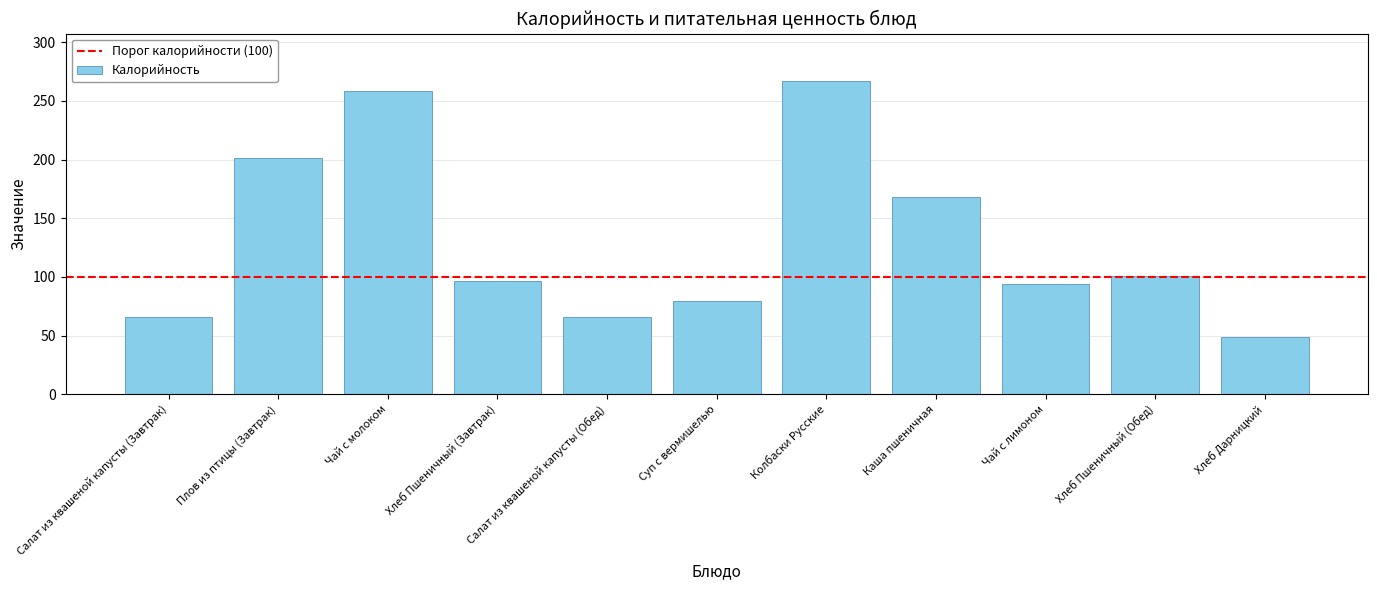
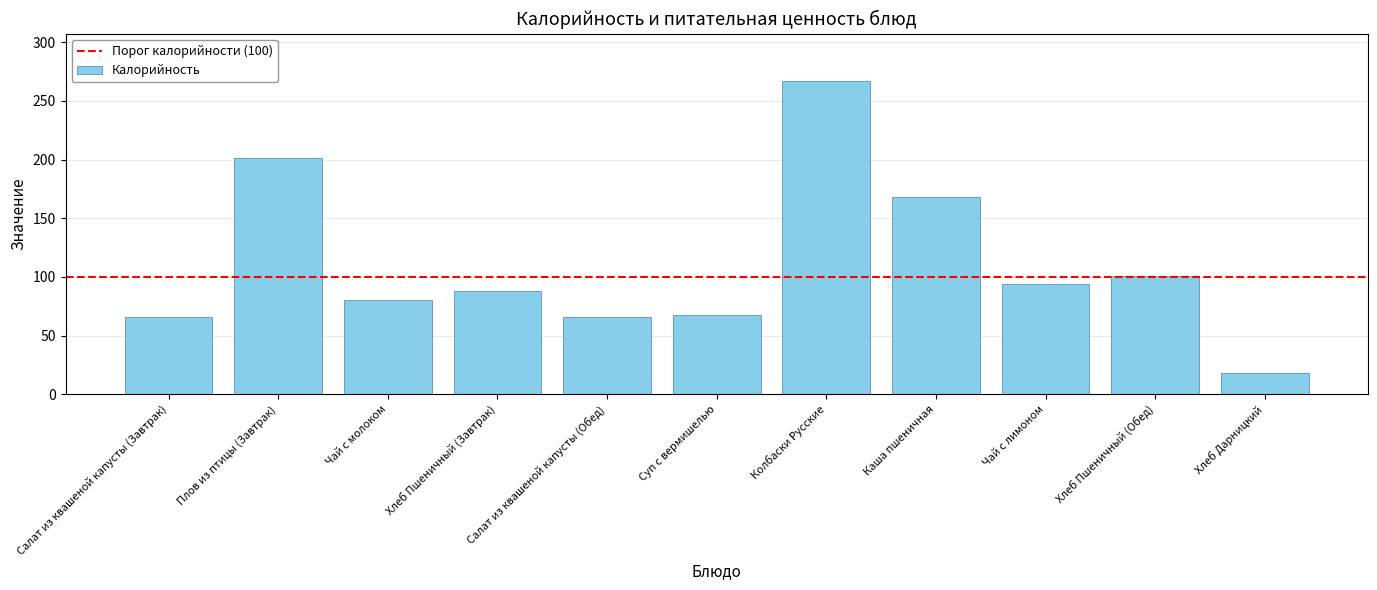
Чай с молоком: 259 -> 80
Хлеб Пшеничный (Завтрак): 97 -> 88
Суп с вермишелью: 79 -> 68
Хлеб Дарницкий: 49 -> 18
